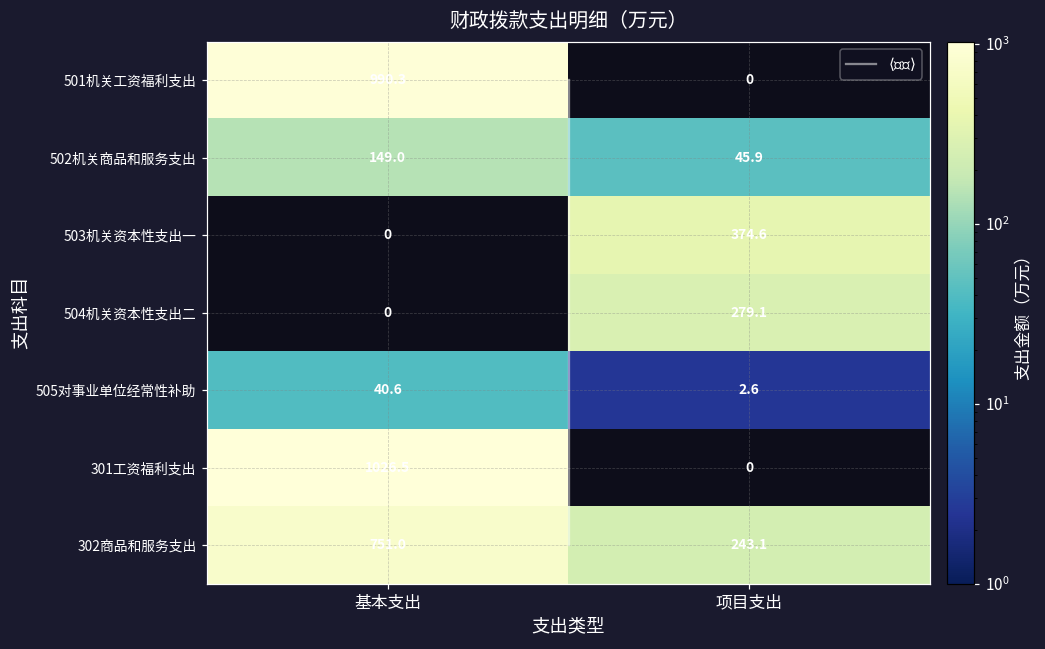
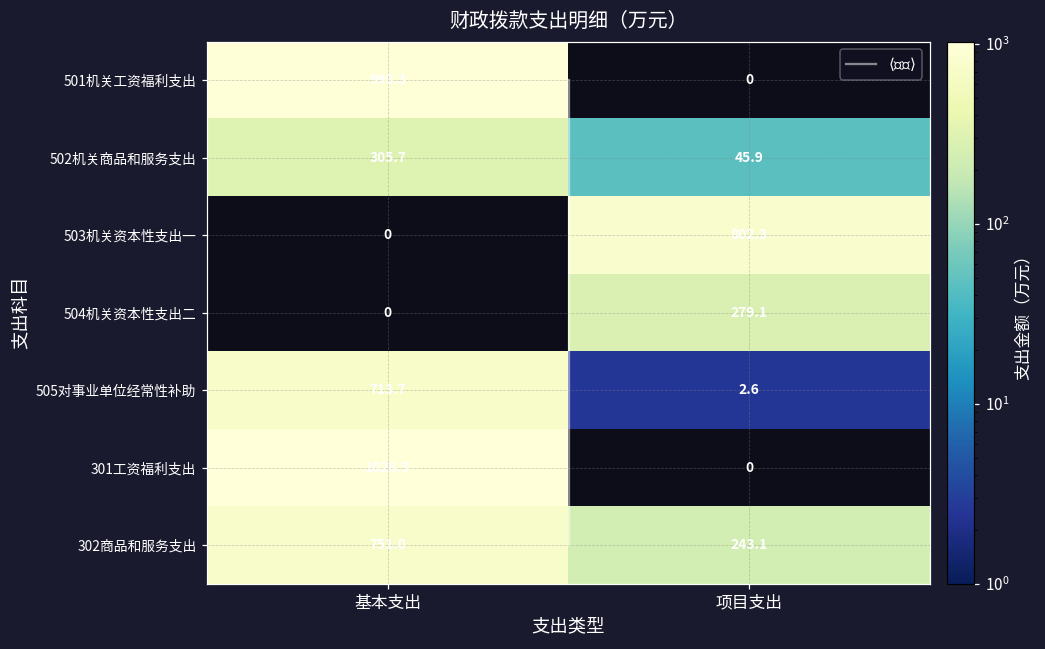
502机关商品和服务支出, 基本支出: 149.0 -> 305.7
503机关资本性支出一, 项目支出: 374.6 -> 802.3
505对事业单位经常性补助, 基本支出: 40.6 -> 713.7
